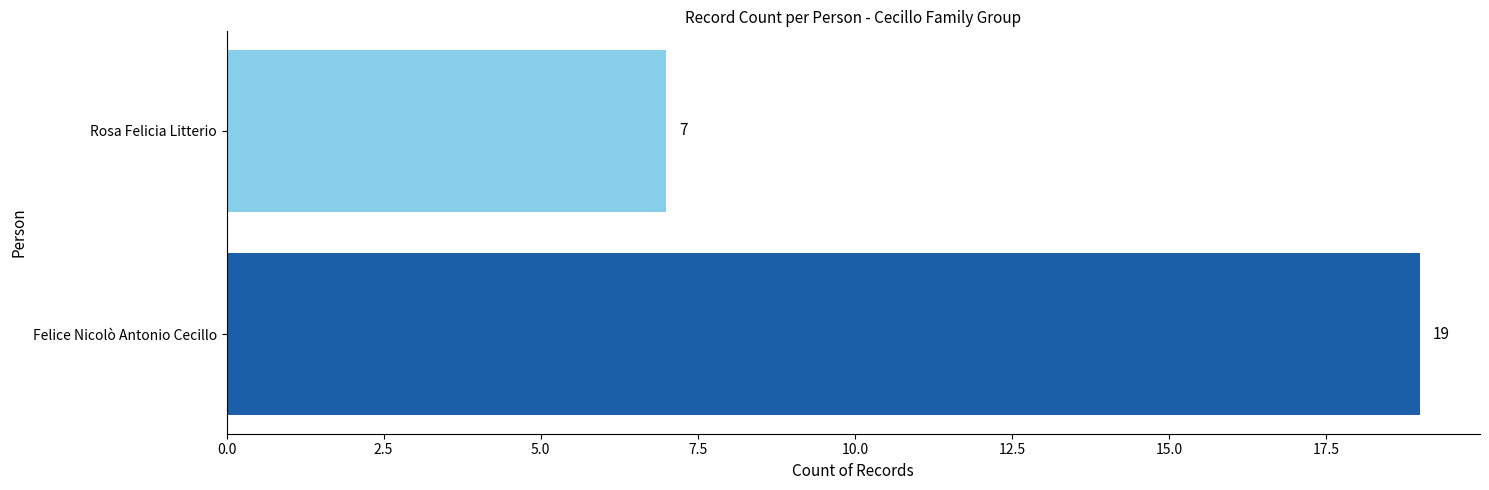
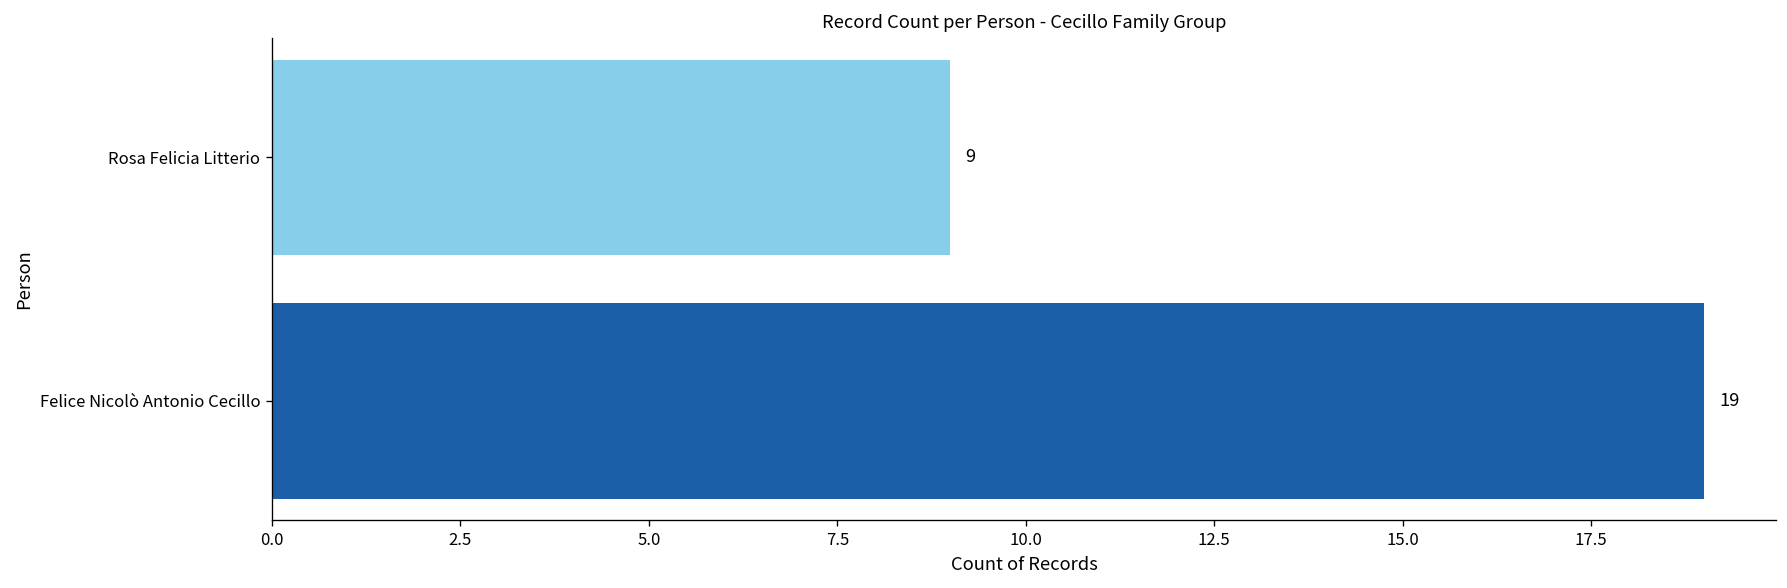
Rosa Felicia Litterio: 7 -> 9
